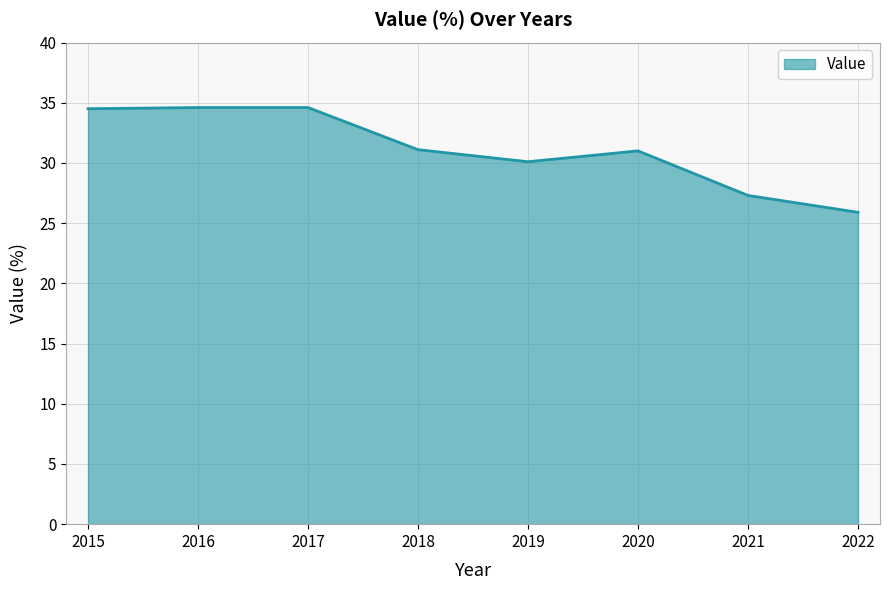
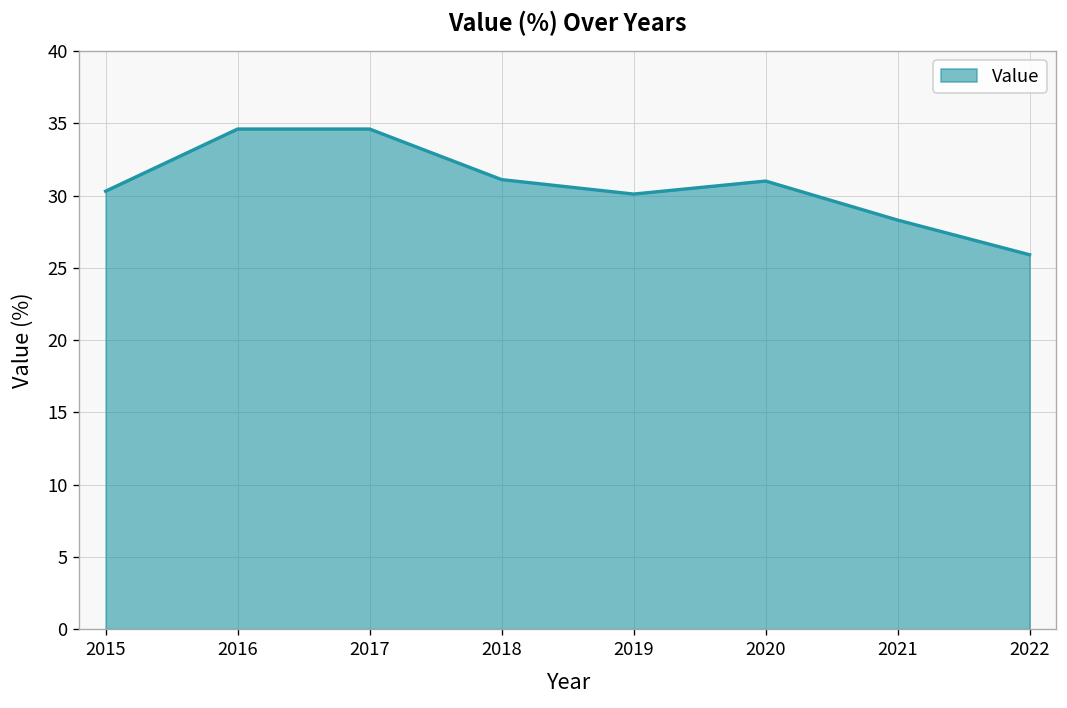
2015: 34.5 -> 30.3
2021: 27.3 -> 28.3
